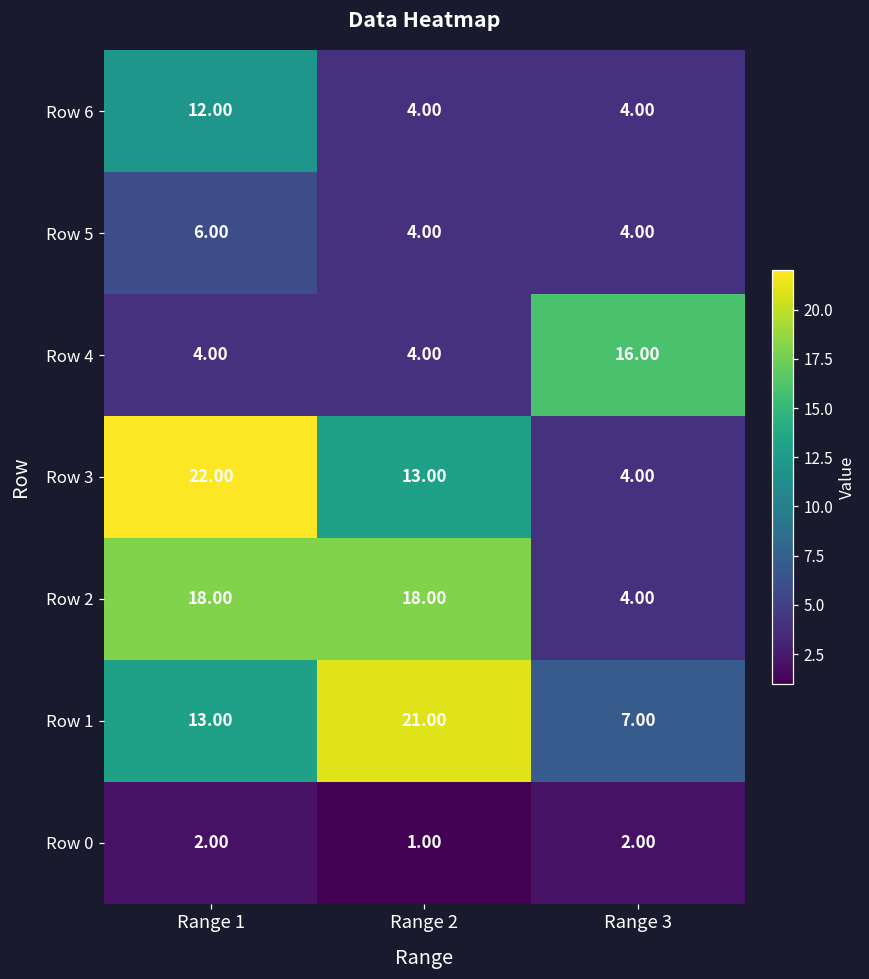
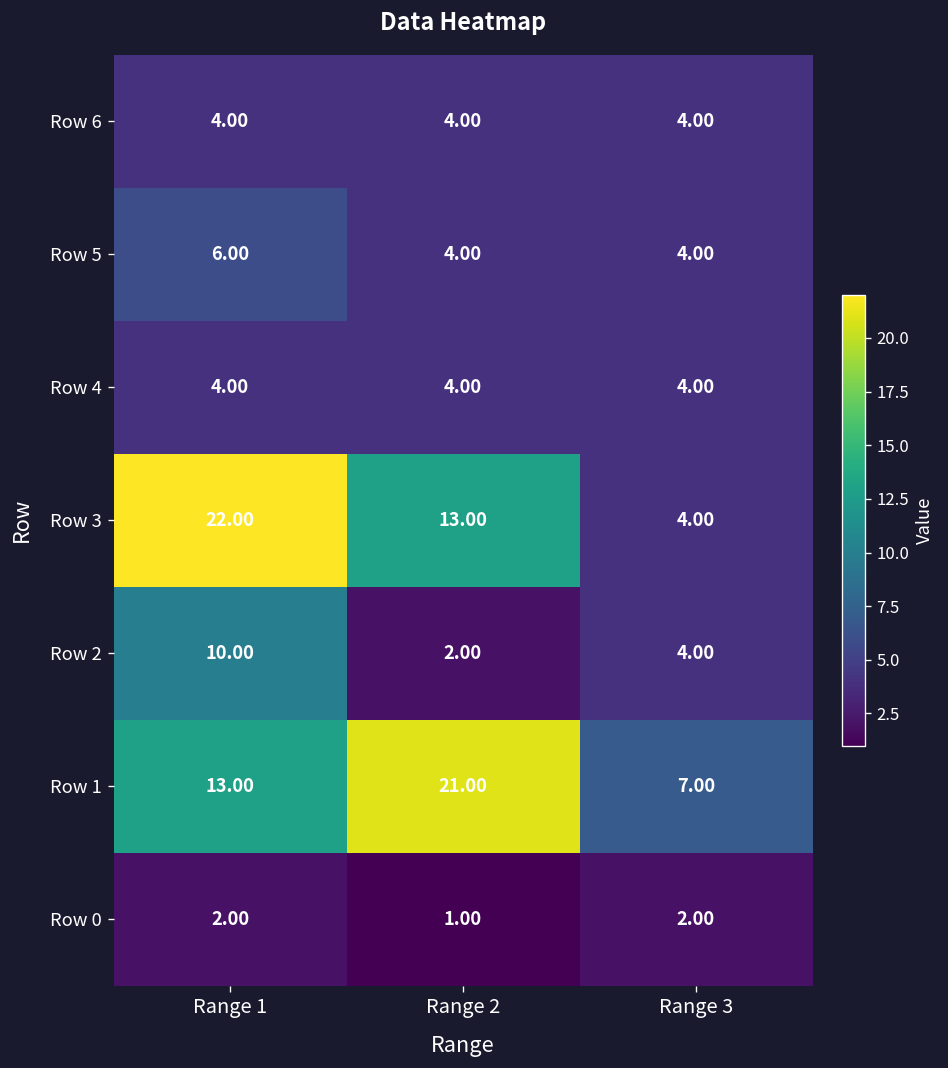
Row 6, Range 1: 12.00 -> 4.00
Row 4, Range 3: 16.00 -> 4.00
Row 2, Range 1: 18.00 -> 10.00
Row 2, Range 2: 18.00 -> 2.00
